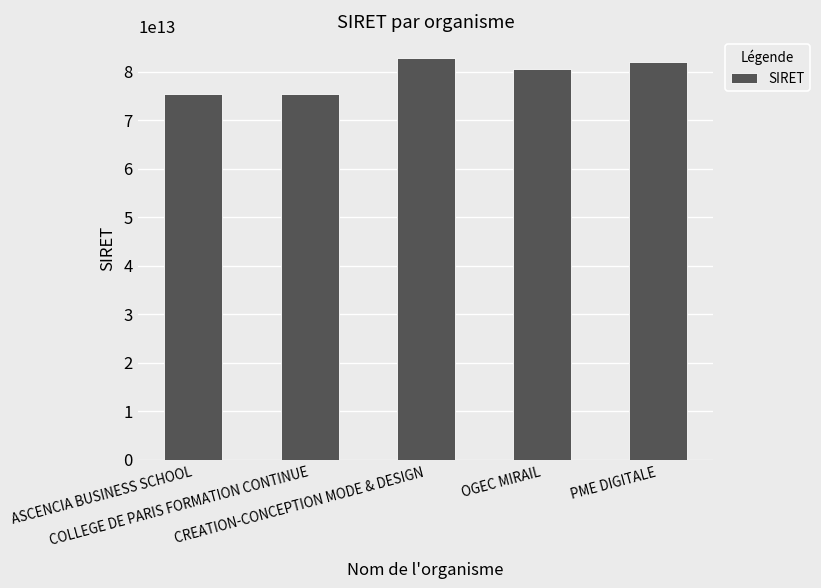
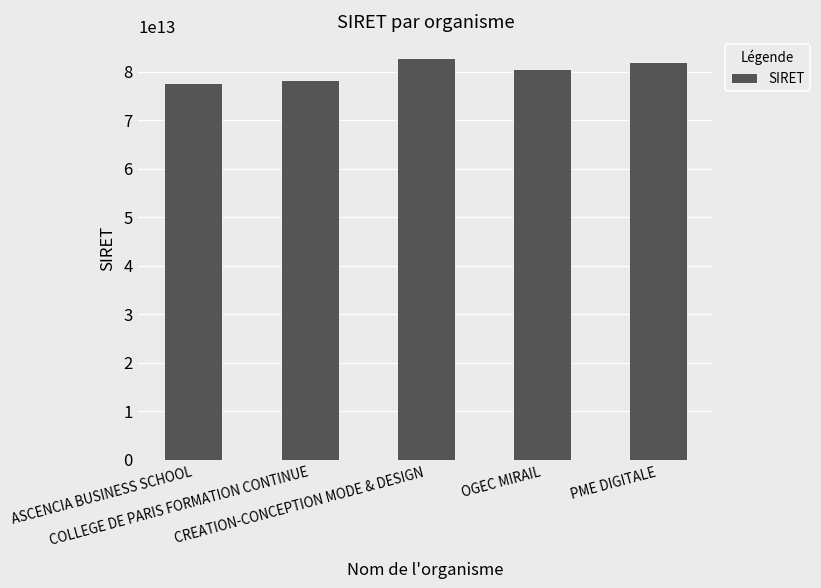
ASCENCIA BUSINESS SCHOOL: 75000000000000 -> 78000000000000
COLLEGE DE PARIS FORMATION CONTINUE: 75000000000000 -> 78000000000000
